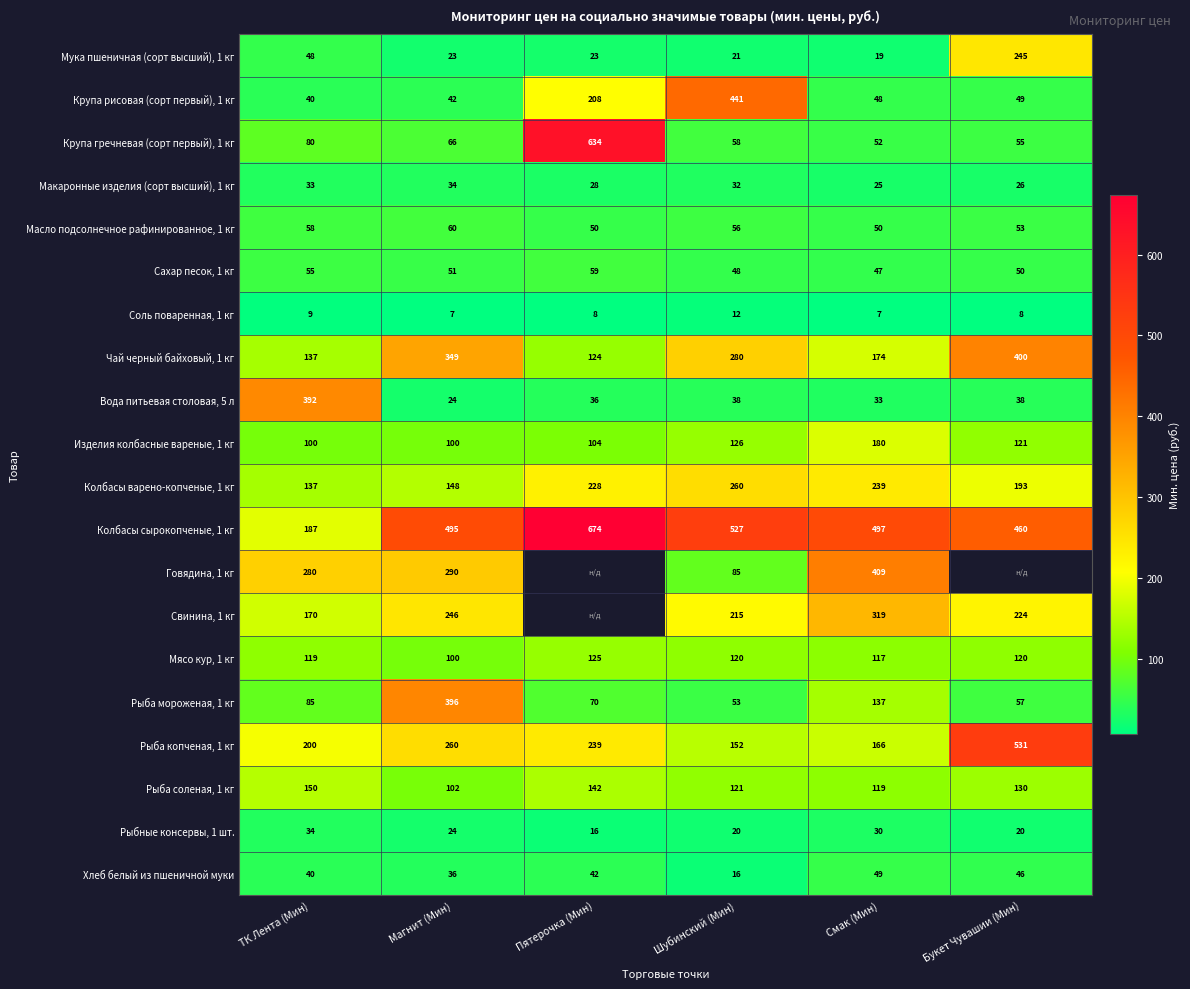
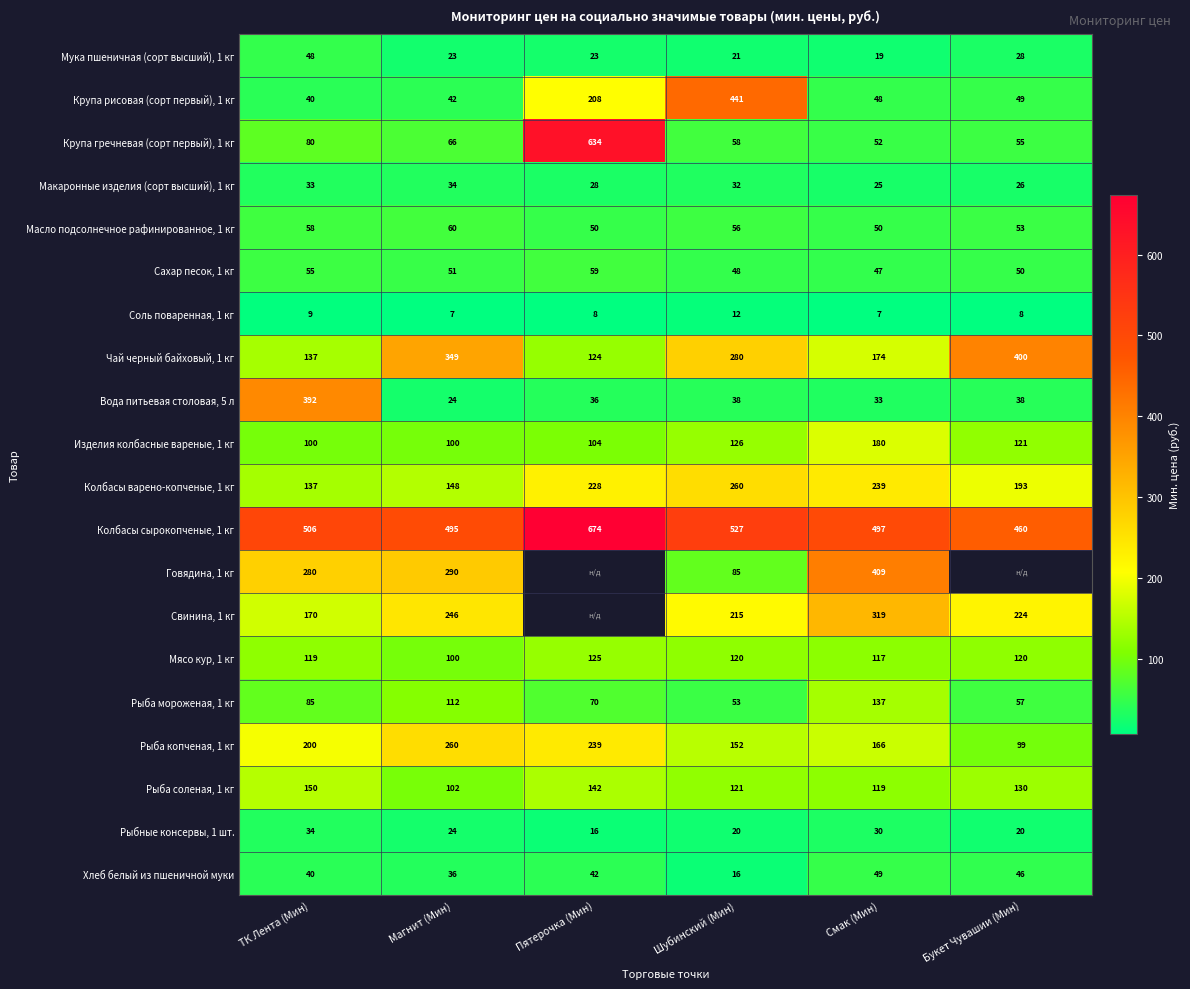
Мука пшеничная (сорт высший), 1 кг, Букет Чувашии (Мин): 245 -> 28
Колбасы сырокопченые, 1 кг, ТК Лента (Мин): 187 -> 506
Рыба мороженая, 1 кг, Магнит (Мин): 396 -> 112
Рыба копченая, 1 кг, Букет Чувашии (Мин): 531 -> 99
